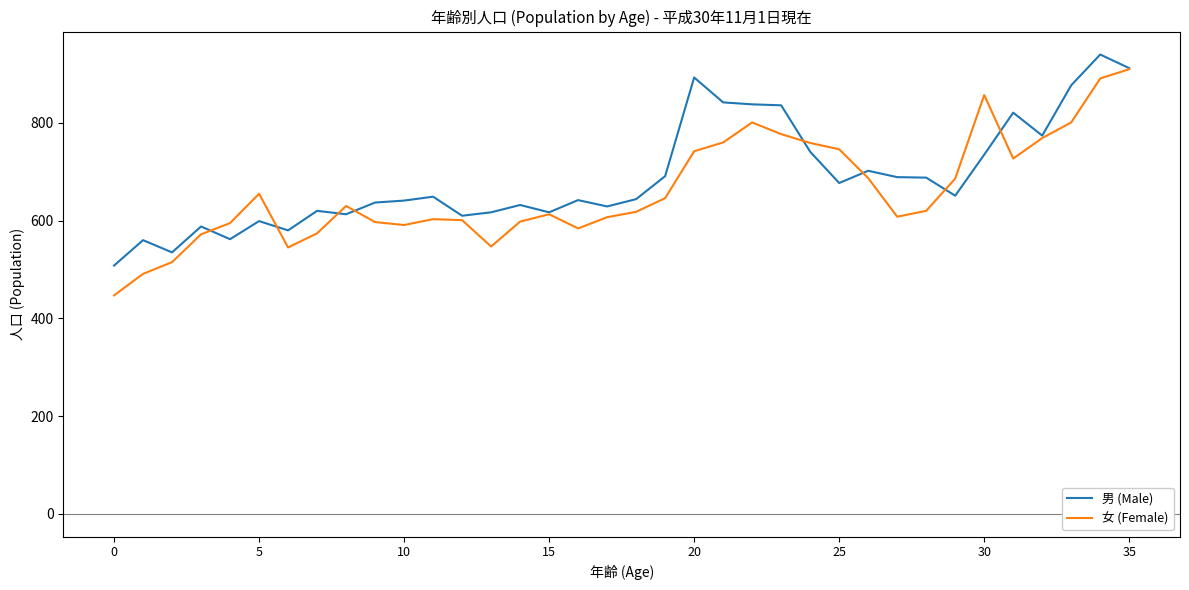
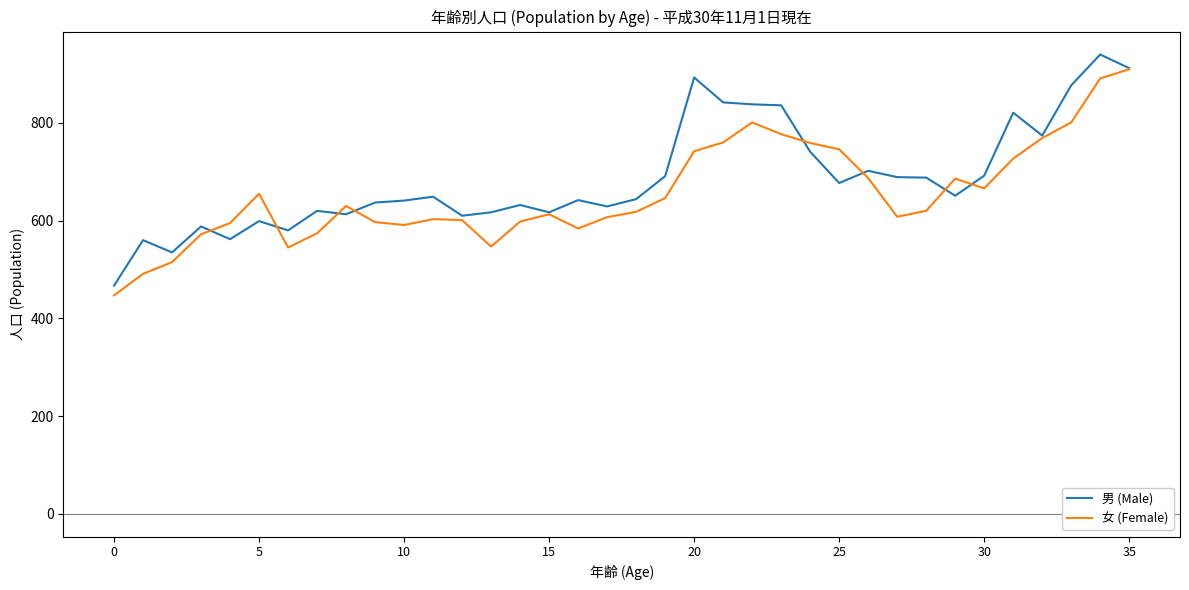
男 (Male), 0: 510 -> 470
男 (Male), 30: 740 -> 690
女 (Female), 30: 860 -> 670
